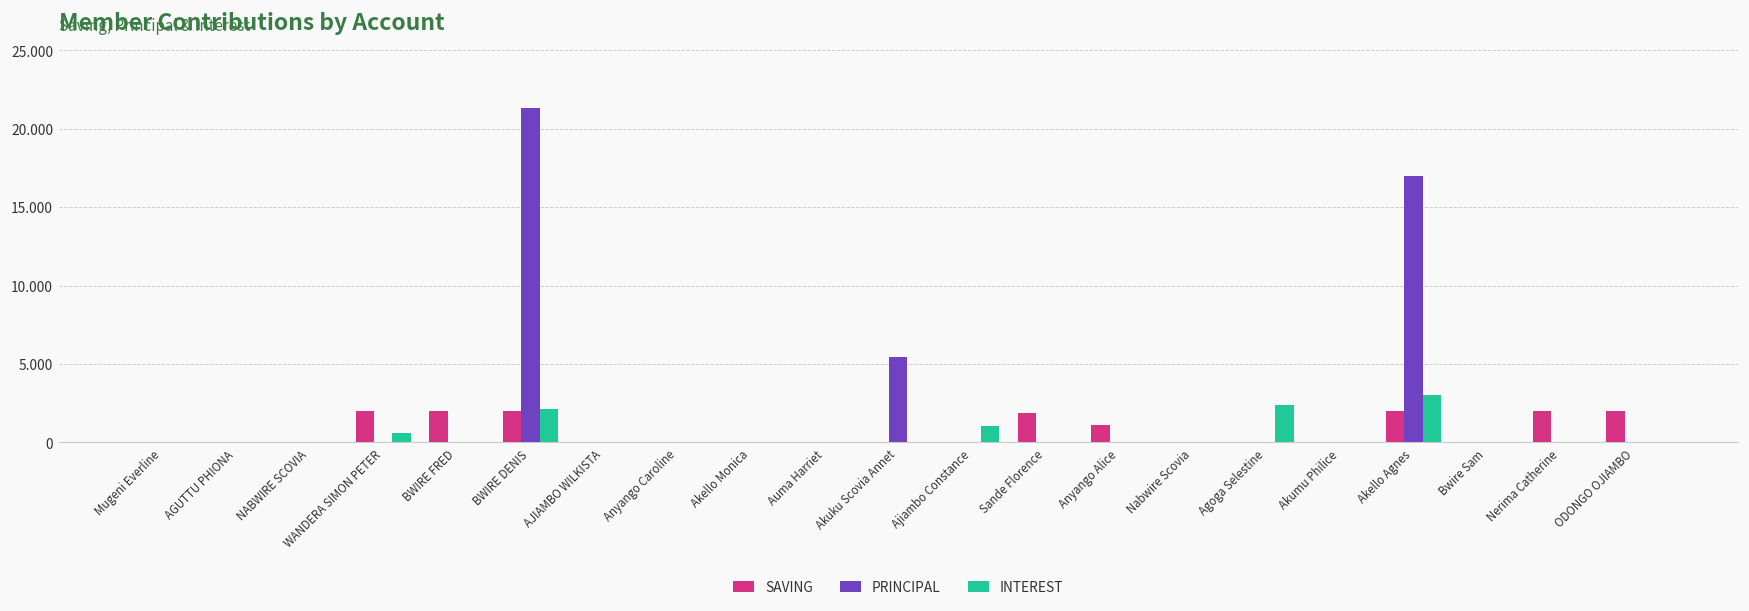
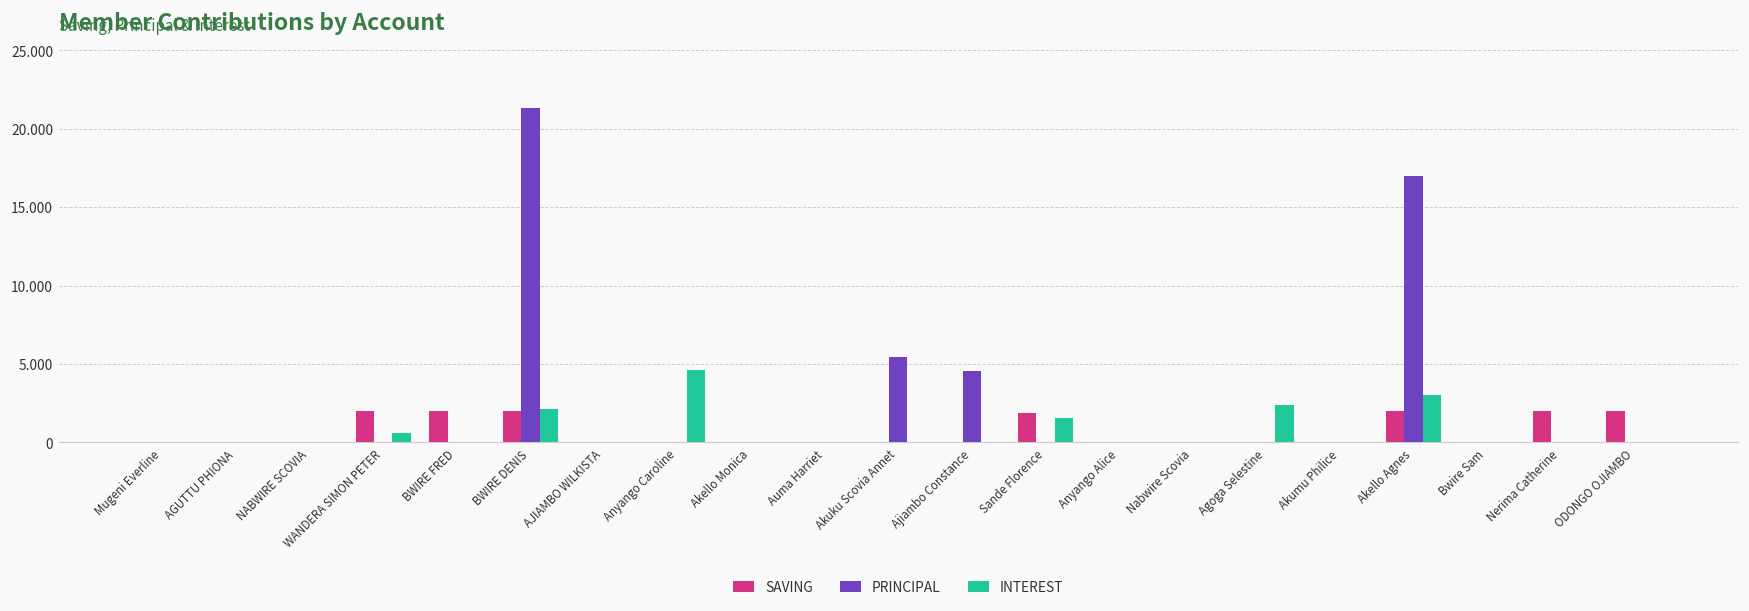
INTEREST, Anyango Caroline: 0.0 -> 4.6
PRINCIPAL, Ajiambo Constance: 0.0 -> 4.5
INTEREST, Ajiambo Constance: 1.0 -> 0.0
INTEREST, Sande Florence: 0.0 -> 1.6
SAVING, Anyango Alice: 1.1 -> 0.0
